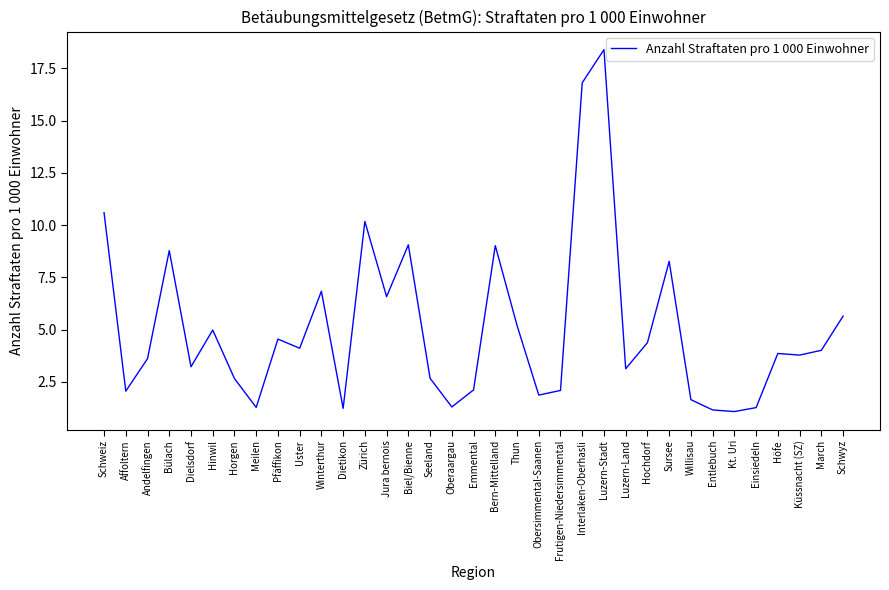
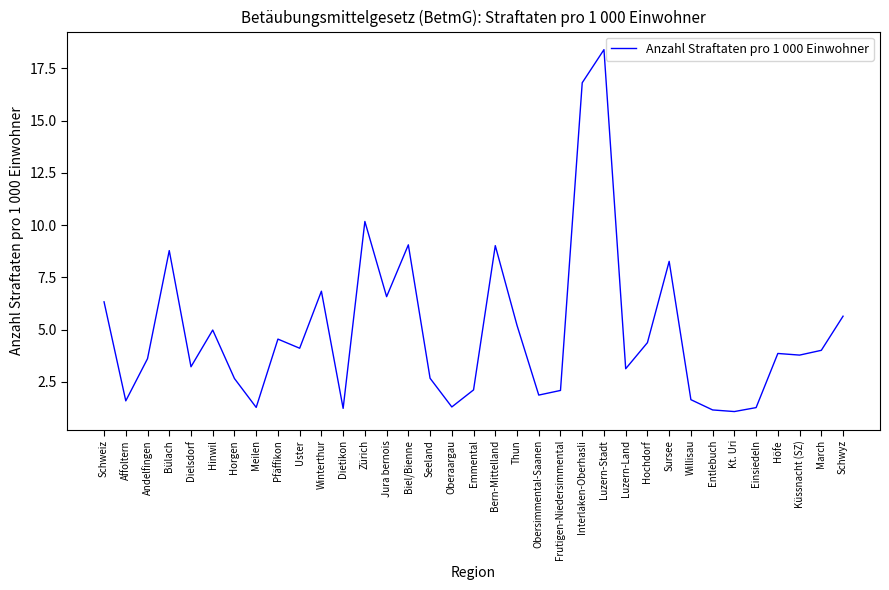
Schweiz: 10.6 -> 6.3
Affoltern: 2.1 -> 1.6
